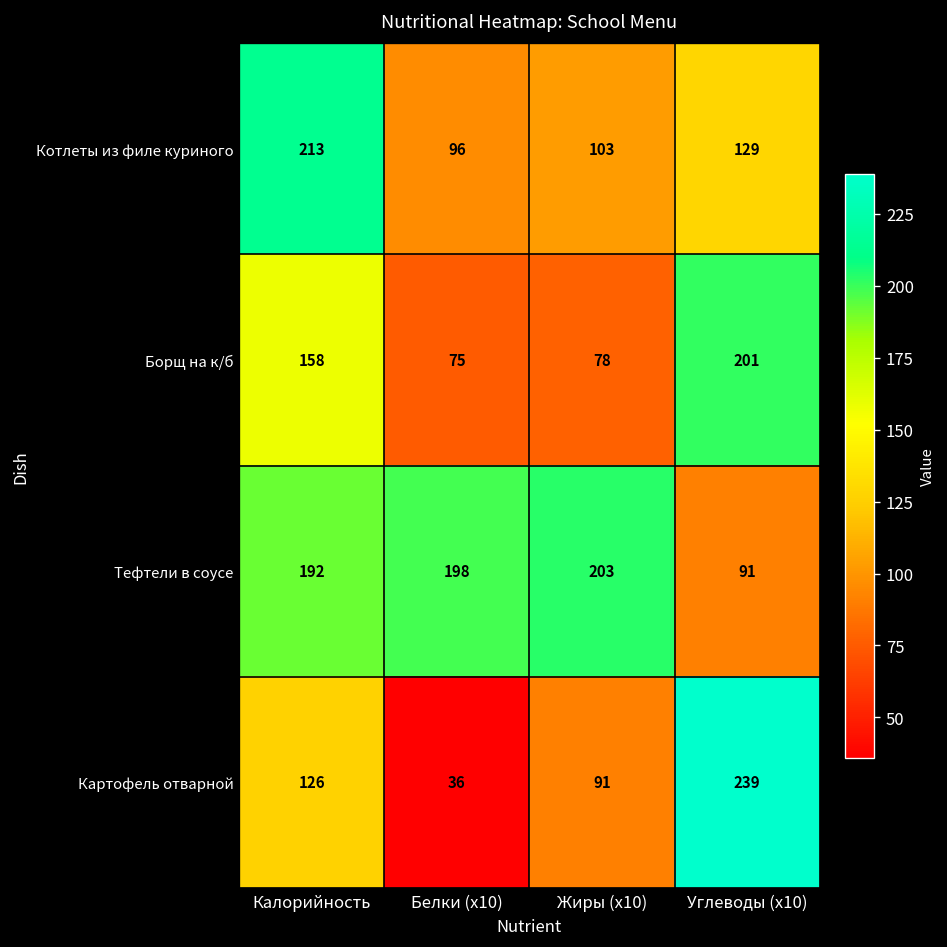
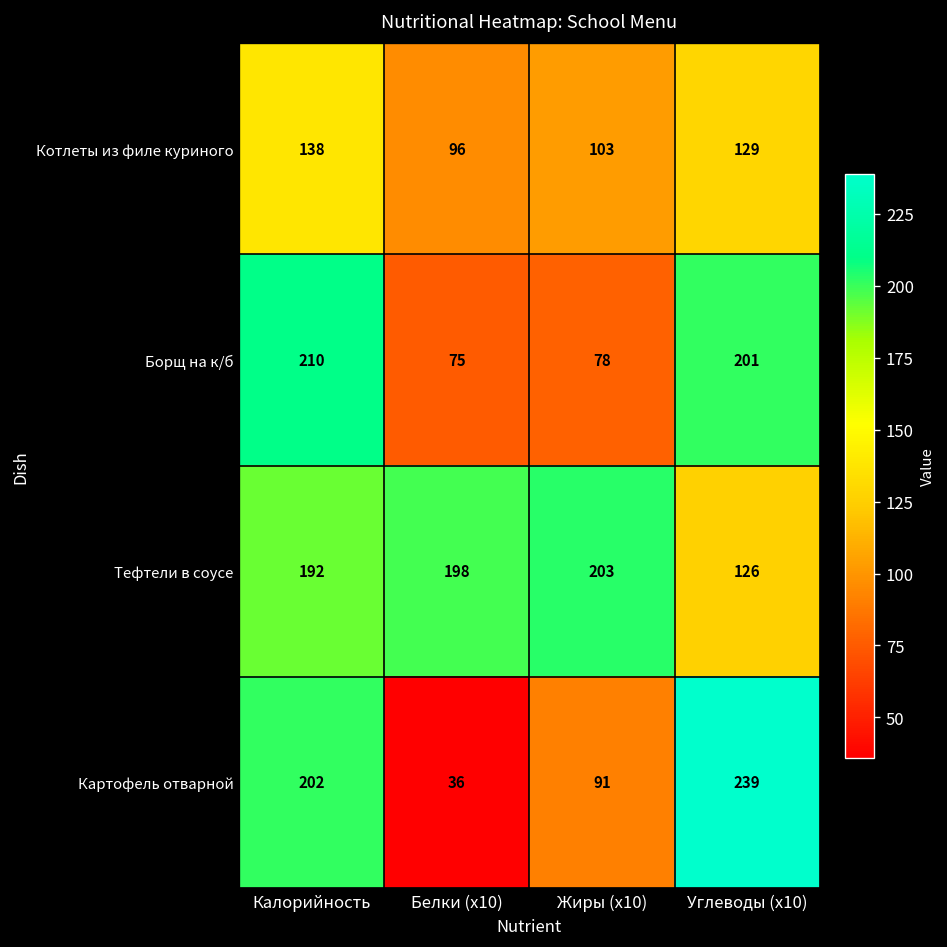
Котлеты из филе куриного, Калорийность: 213 -> 138
Борщ на к/б, Калорийность: 158 -> 210
Тефтели в соусе, Углеводы (x10): 91 -> 126
Картофель отварной, Калорийность: 126 -> 202
